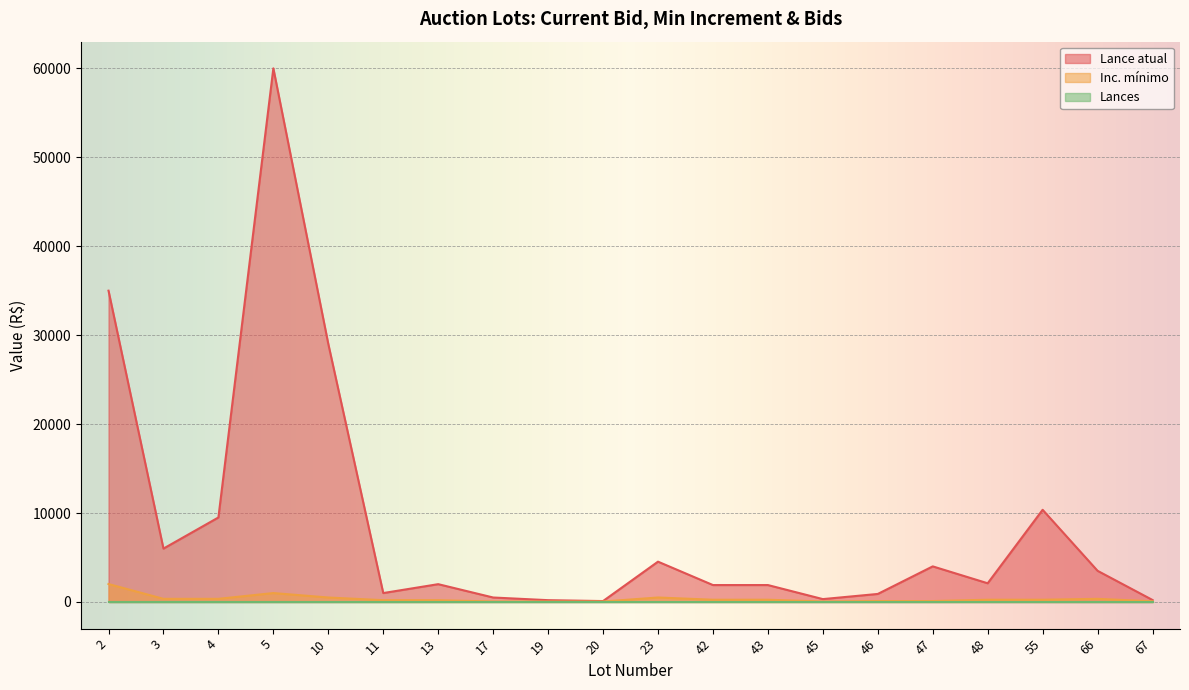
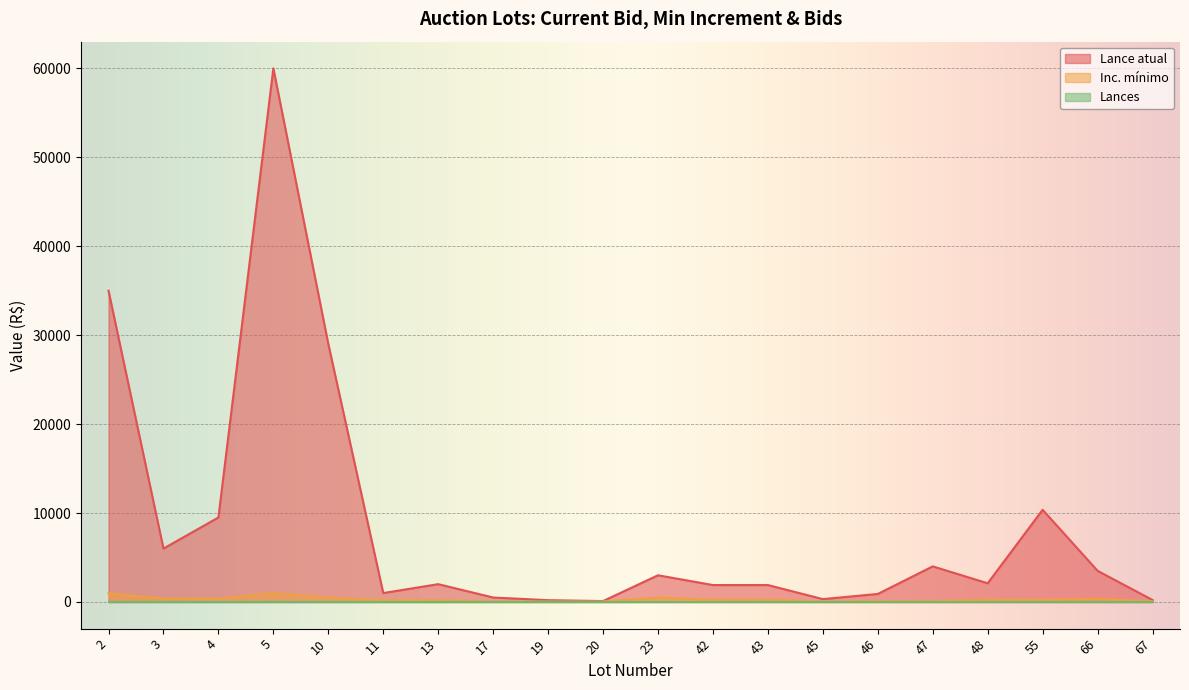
Inc. mínimo, 2: 2000 -> 1000
Lance atual, 23: 5000 -> 3000
